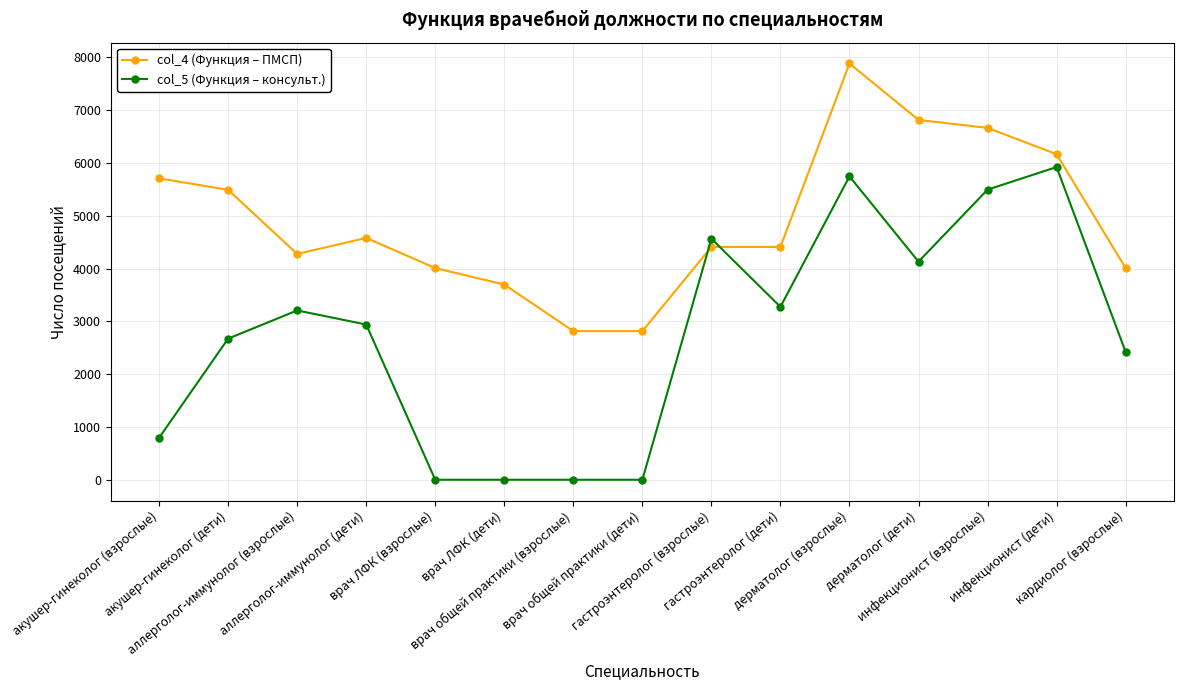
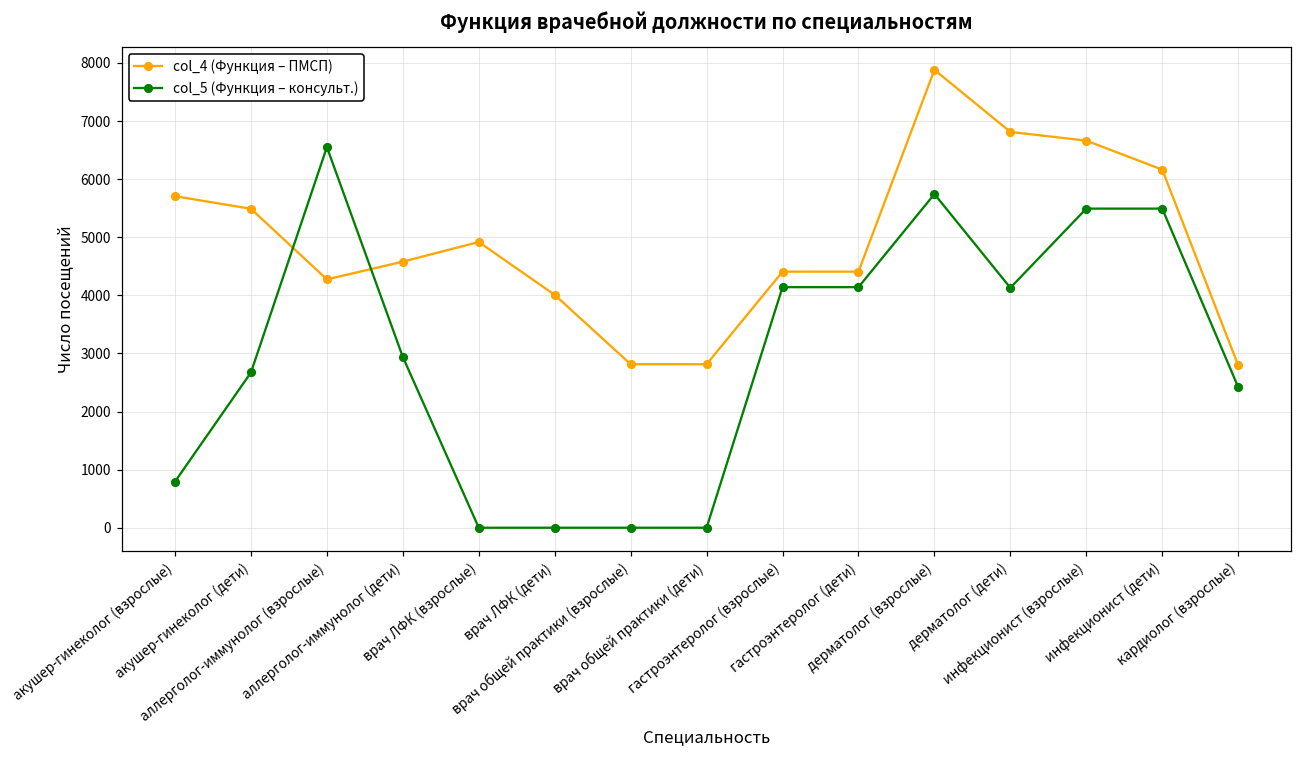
col_5 (Функция – консульт.), аллерголог-иммунолог (взрослые): 3200 -> 6600
col_4 (Функция – ПМСП), врач ЛФК (взрослые): 4000 -> 4900
col_4 (Функция – ПМСП), врач ЛФК (дети): 3700 -> 4000
col_5 (Функция – консульт.), гастроэнтеролог (взрослые): 4600 -> 4100
col_5 (Функция – консульт.), гастроэнтеролог (дети): 3300 -> 4100
col_5 (Функция – консульт.), инфекционист (дети): 5900 -> 5500
col_4 (Функция – ПМСП), кардиолог (взрослые): 4000 -> 2800
